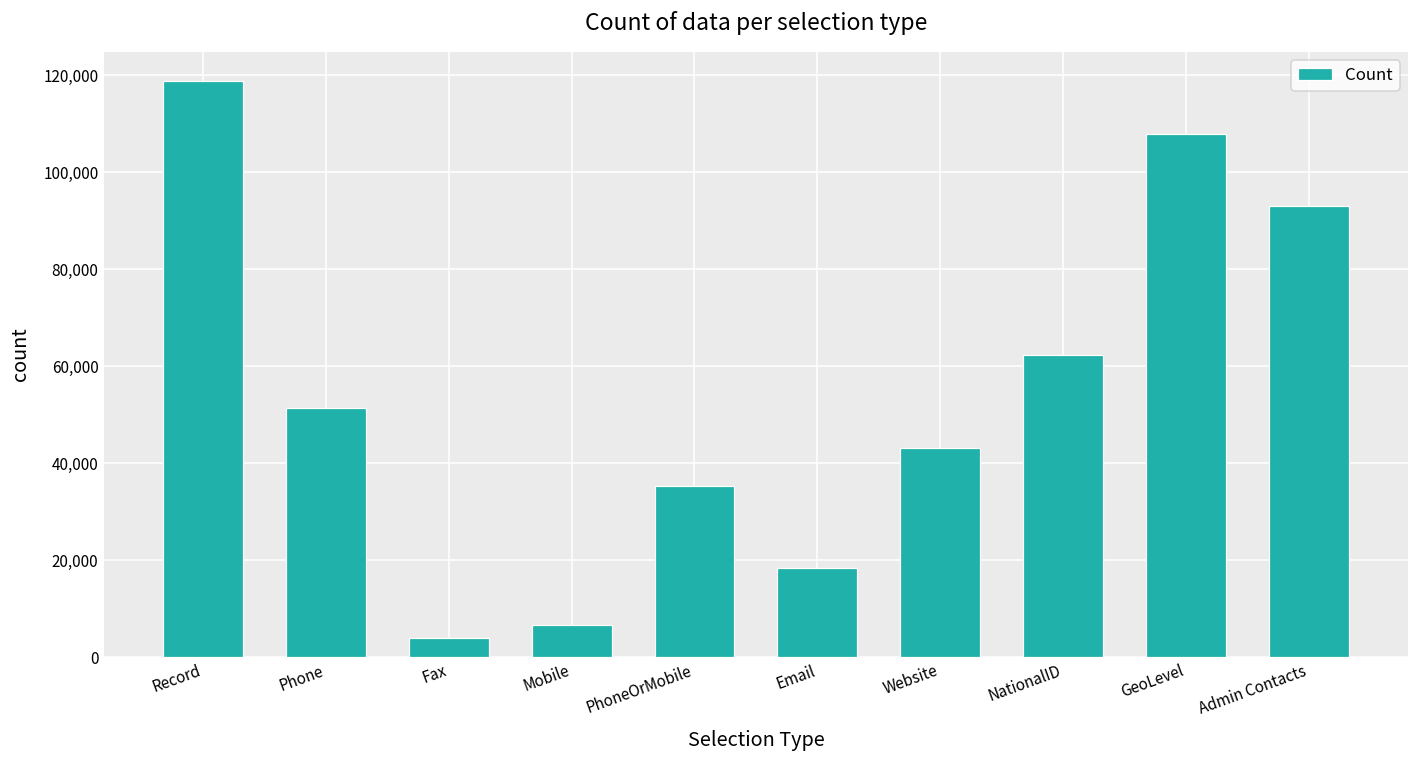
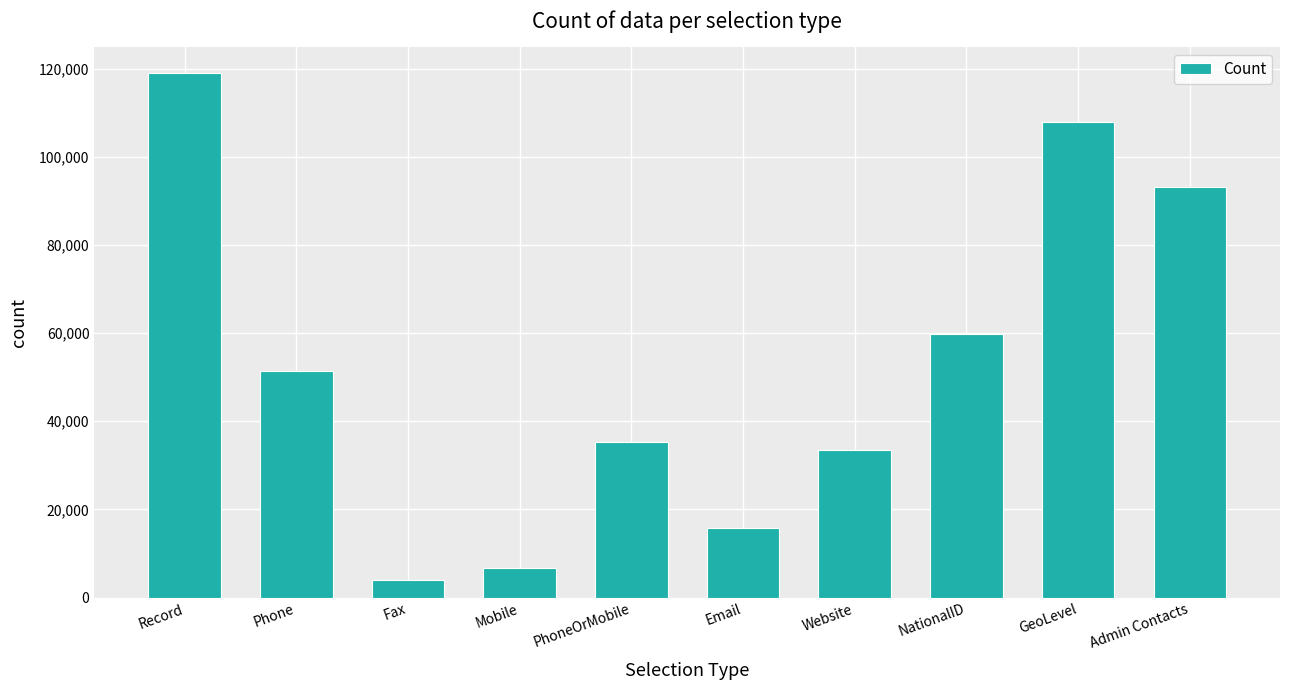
Email: 18,000 -> 16,000
Website: 43,000 -> 33,000
NationalID: 62,000 -> 60,000
